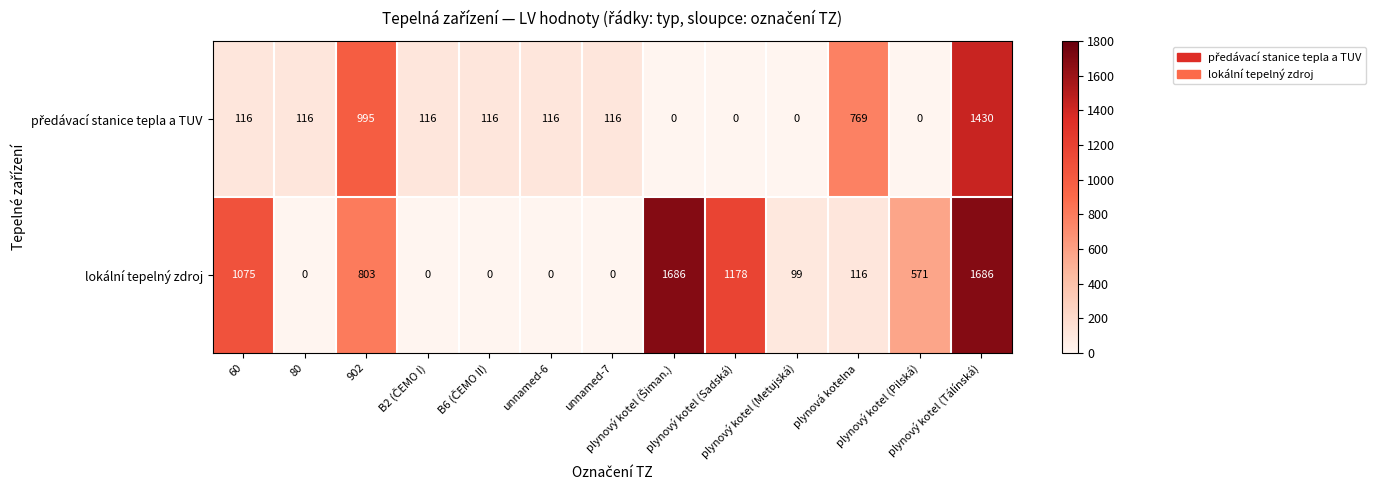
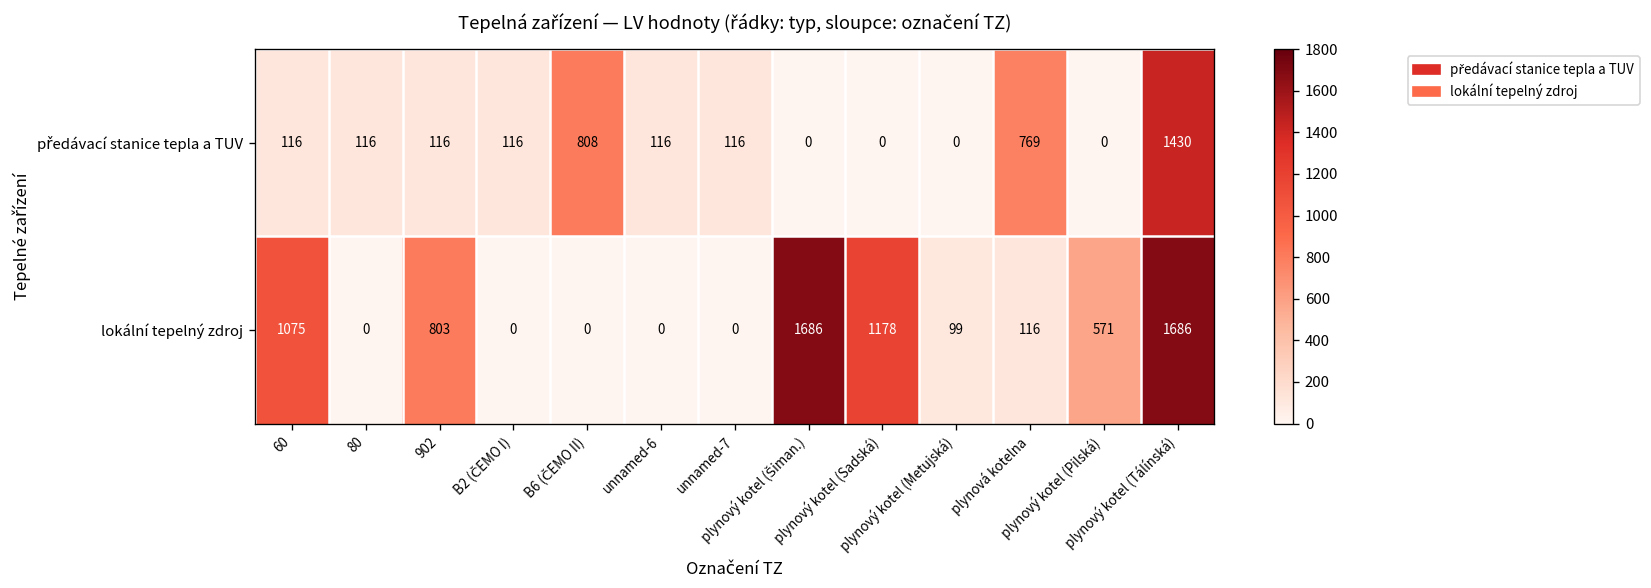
předávací stanice tepla a TUV, 902: 995 -> 116
předávací stanice tepla a TUV, B6 (ČEMO II): 116 -> 808
